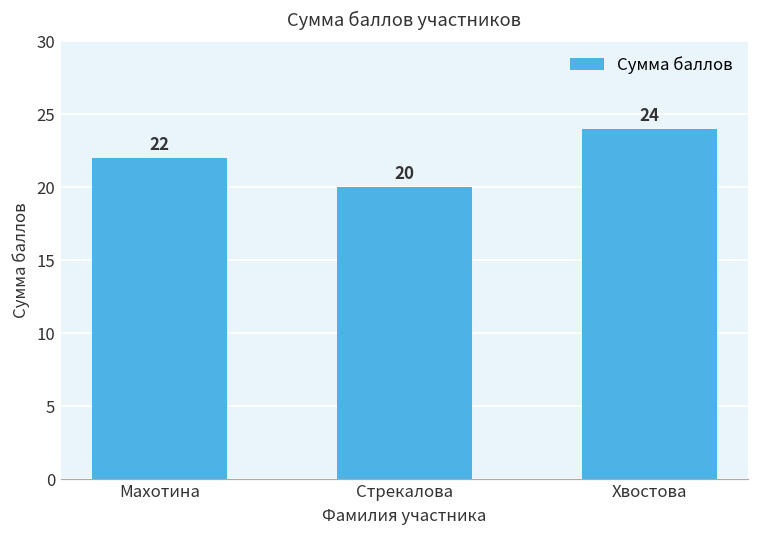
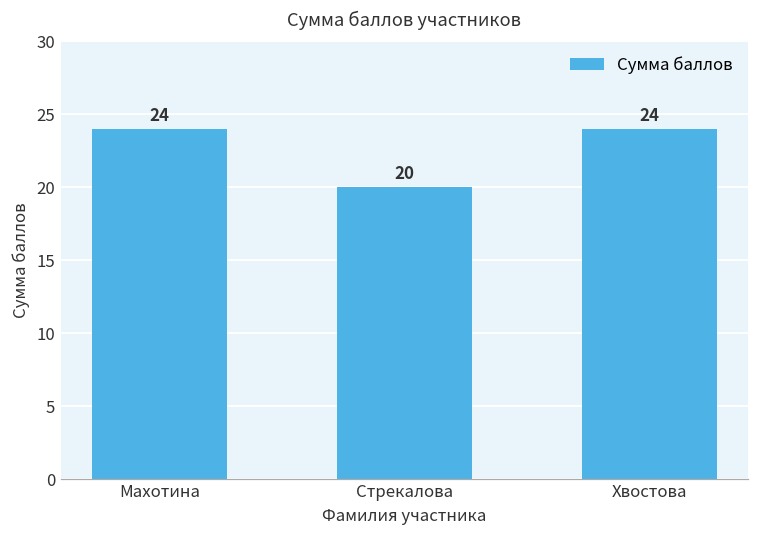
Махотина: 22 -> 24
